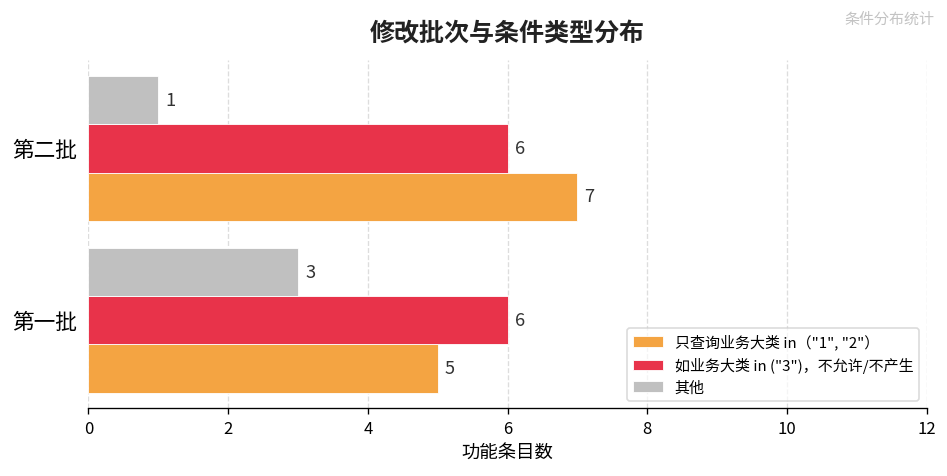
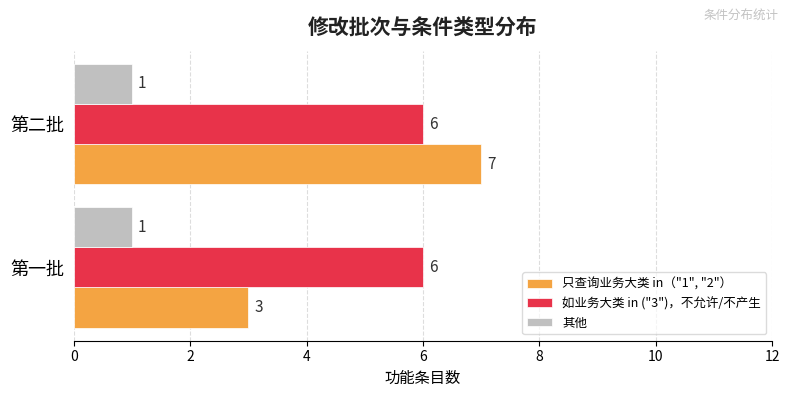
其他, 第一批: 3 -> 1
只查询业务大类 in（"1", "2"）, 第一批: 5 -> 3
